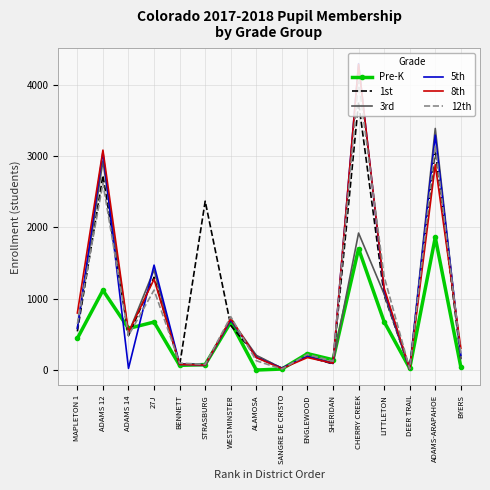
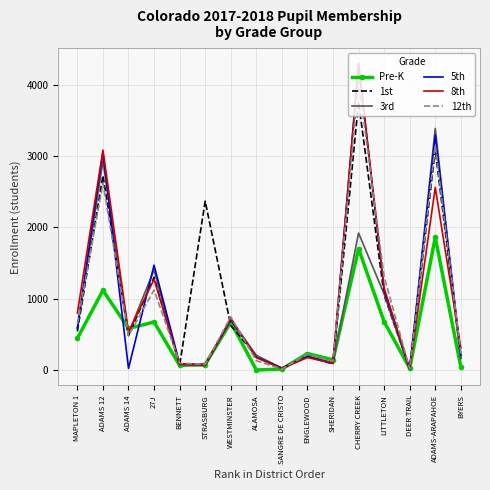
8th, ADAMS-ARAPAHOE: 2900 -> 2600
